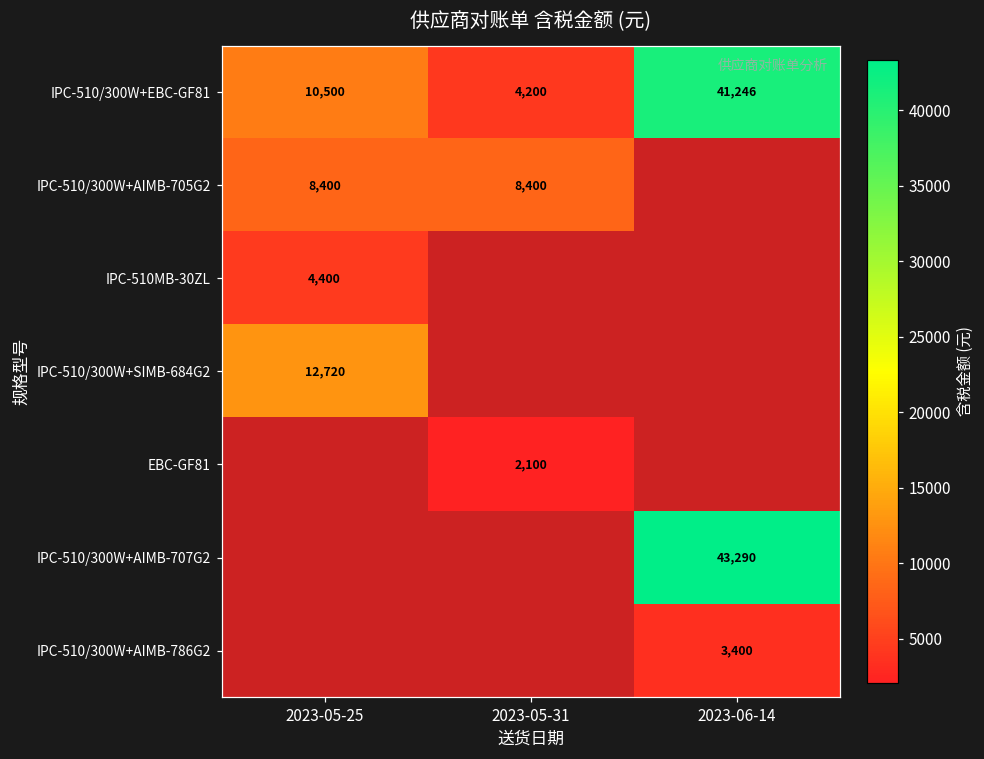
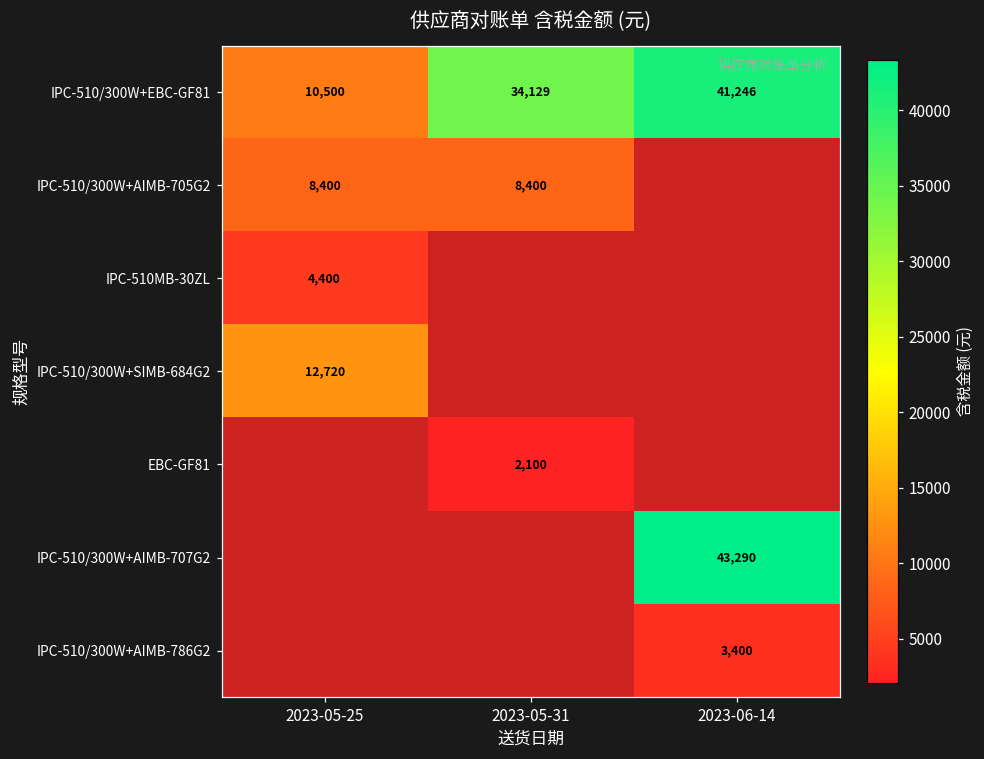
IPC-510/300W+EBC-GF81, 2023-05-31: 4,200 -> 34,129
